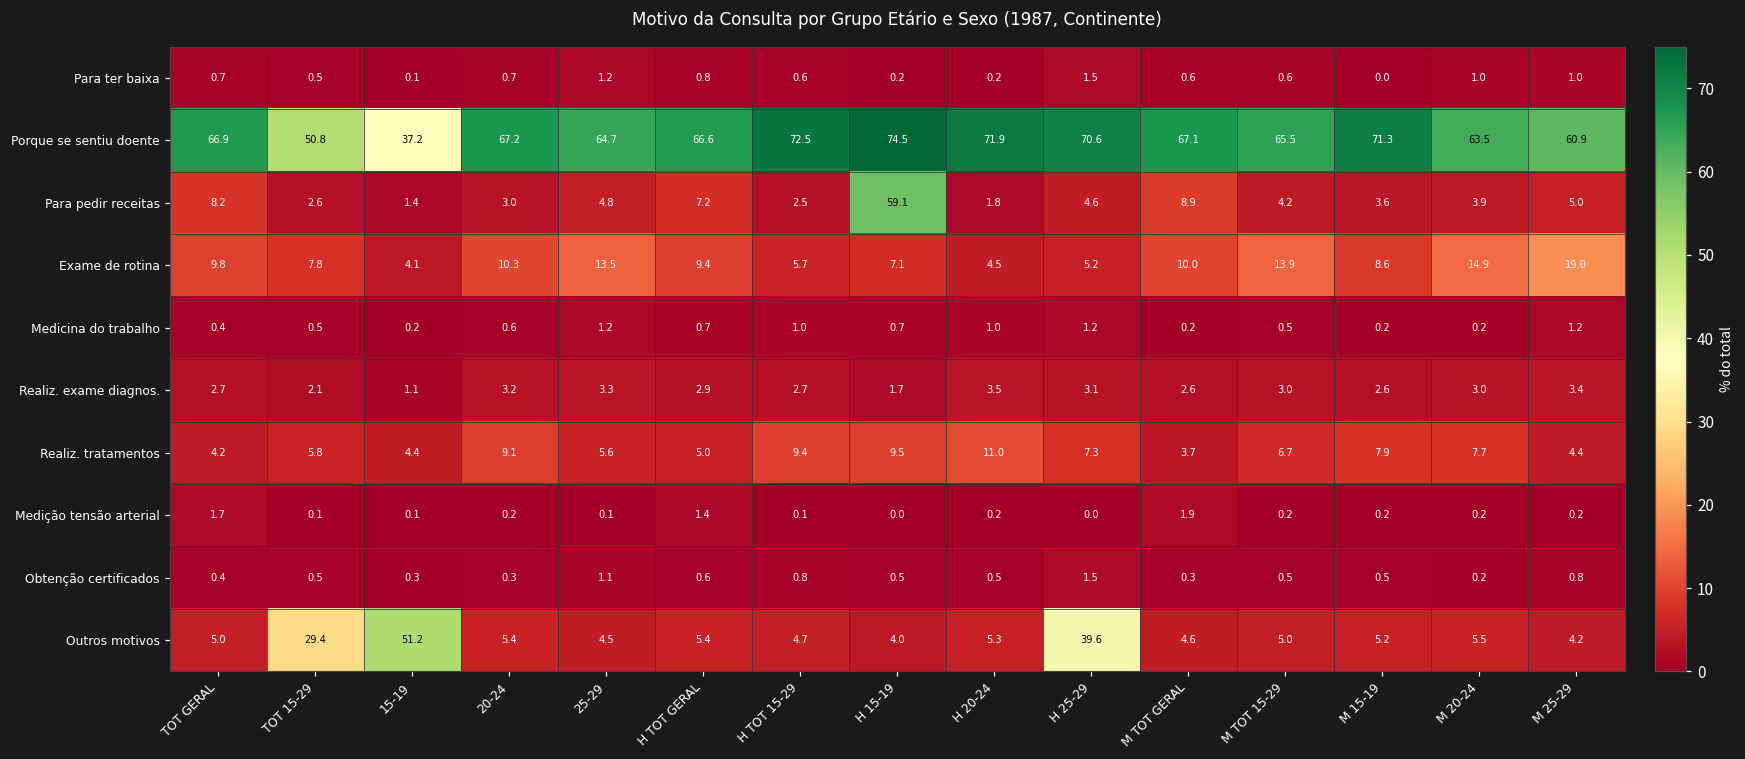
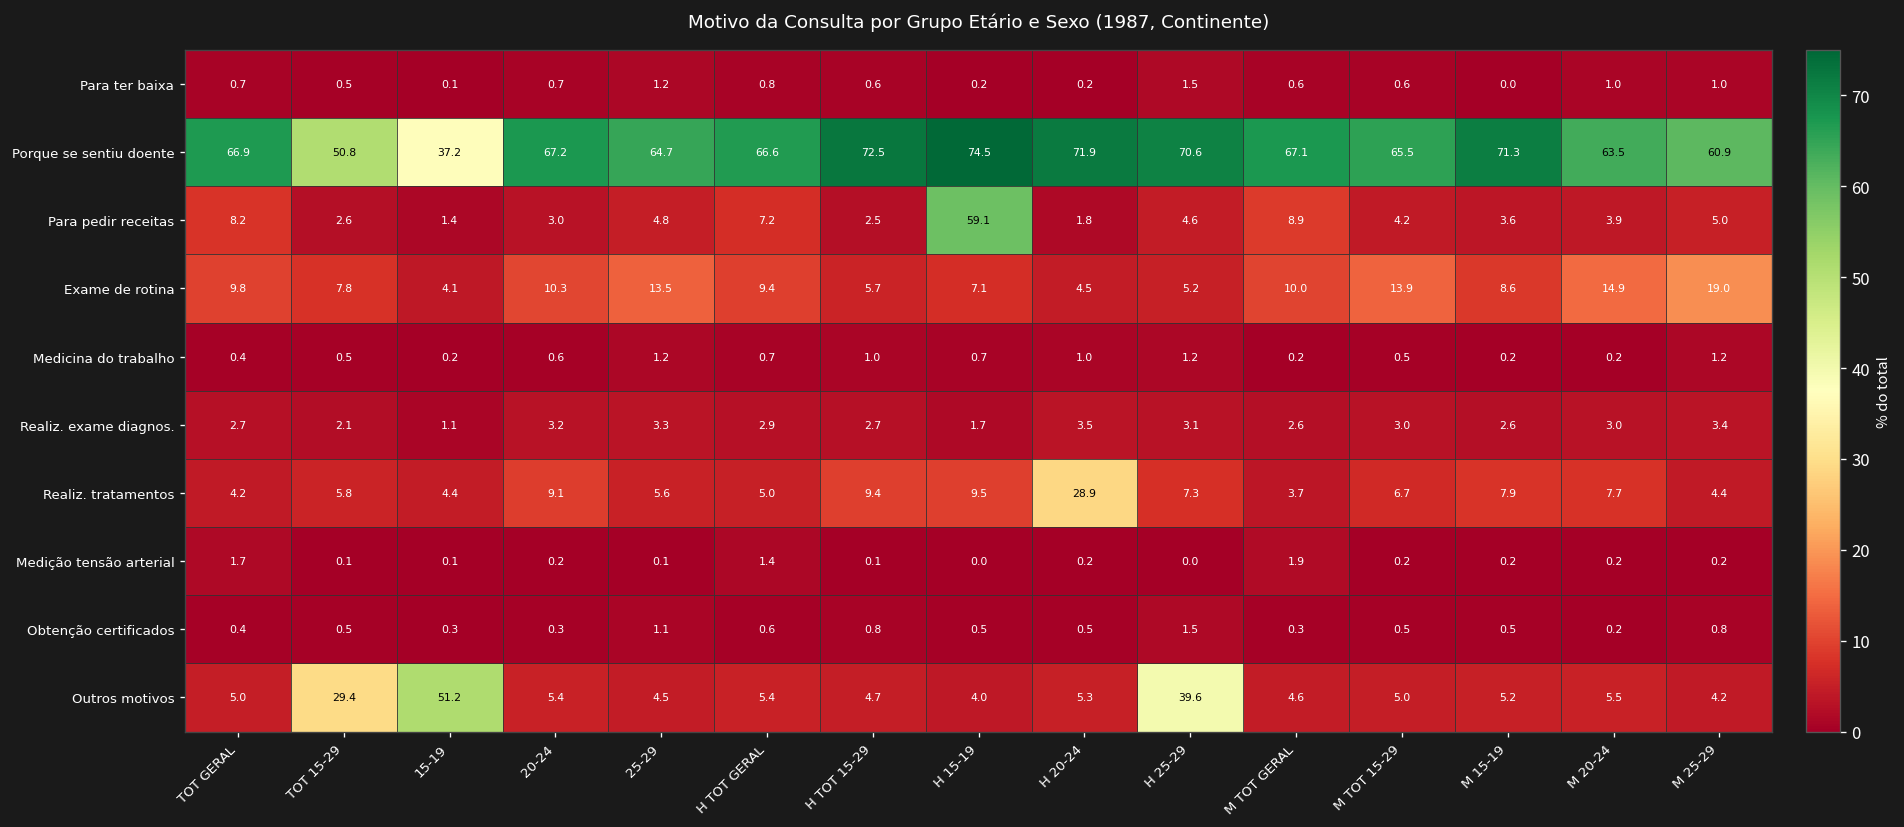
Realiz. tratamentos, H 20-24: 11.0 -> 28.9
